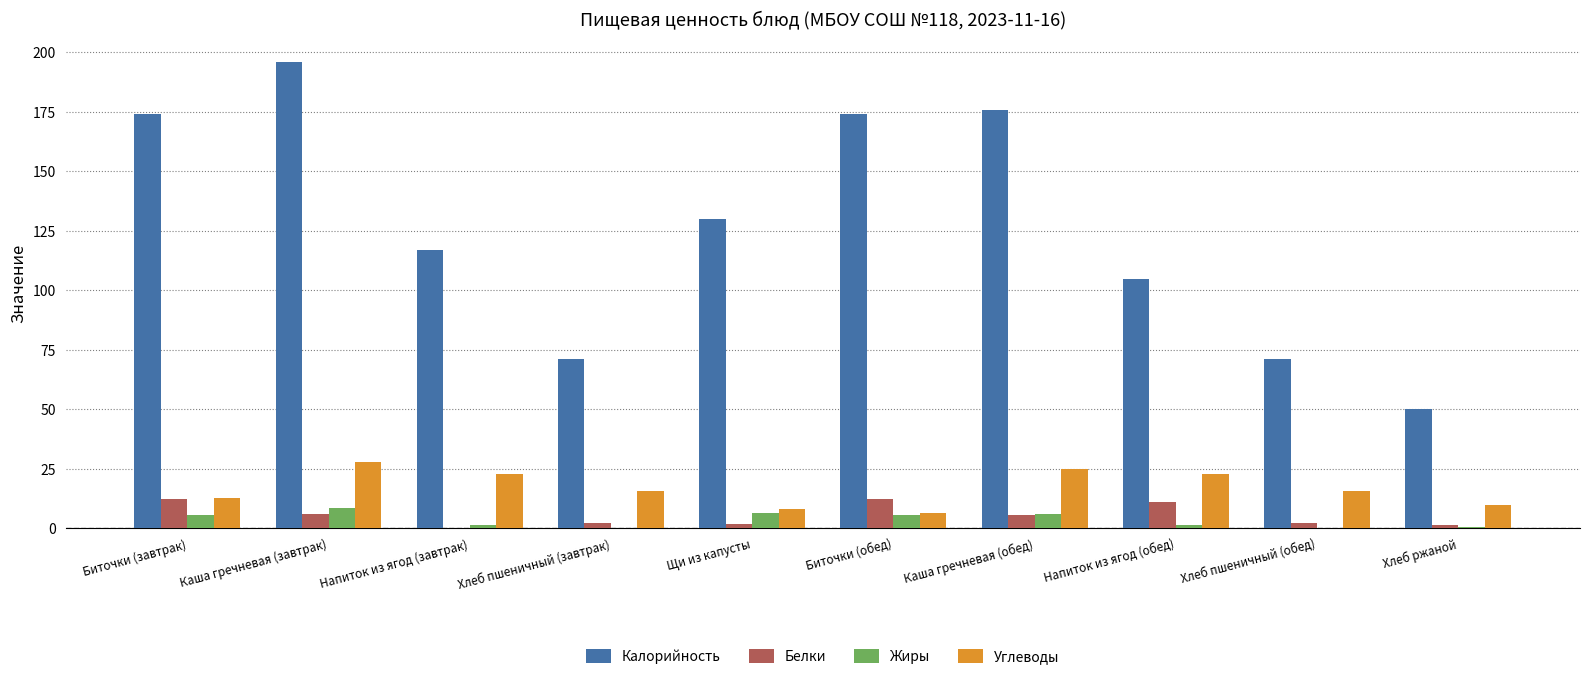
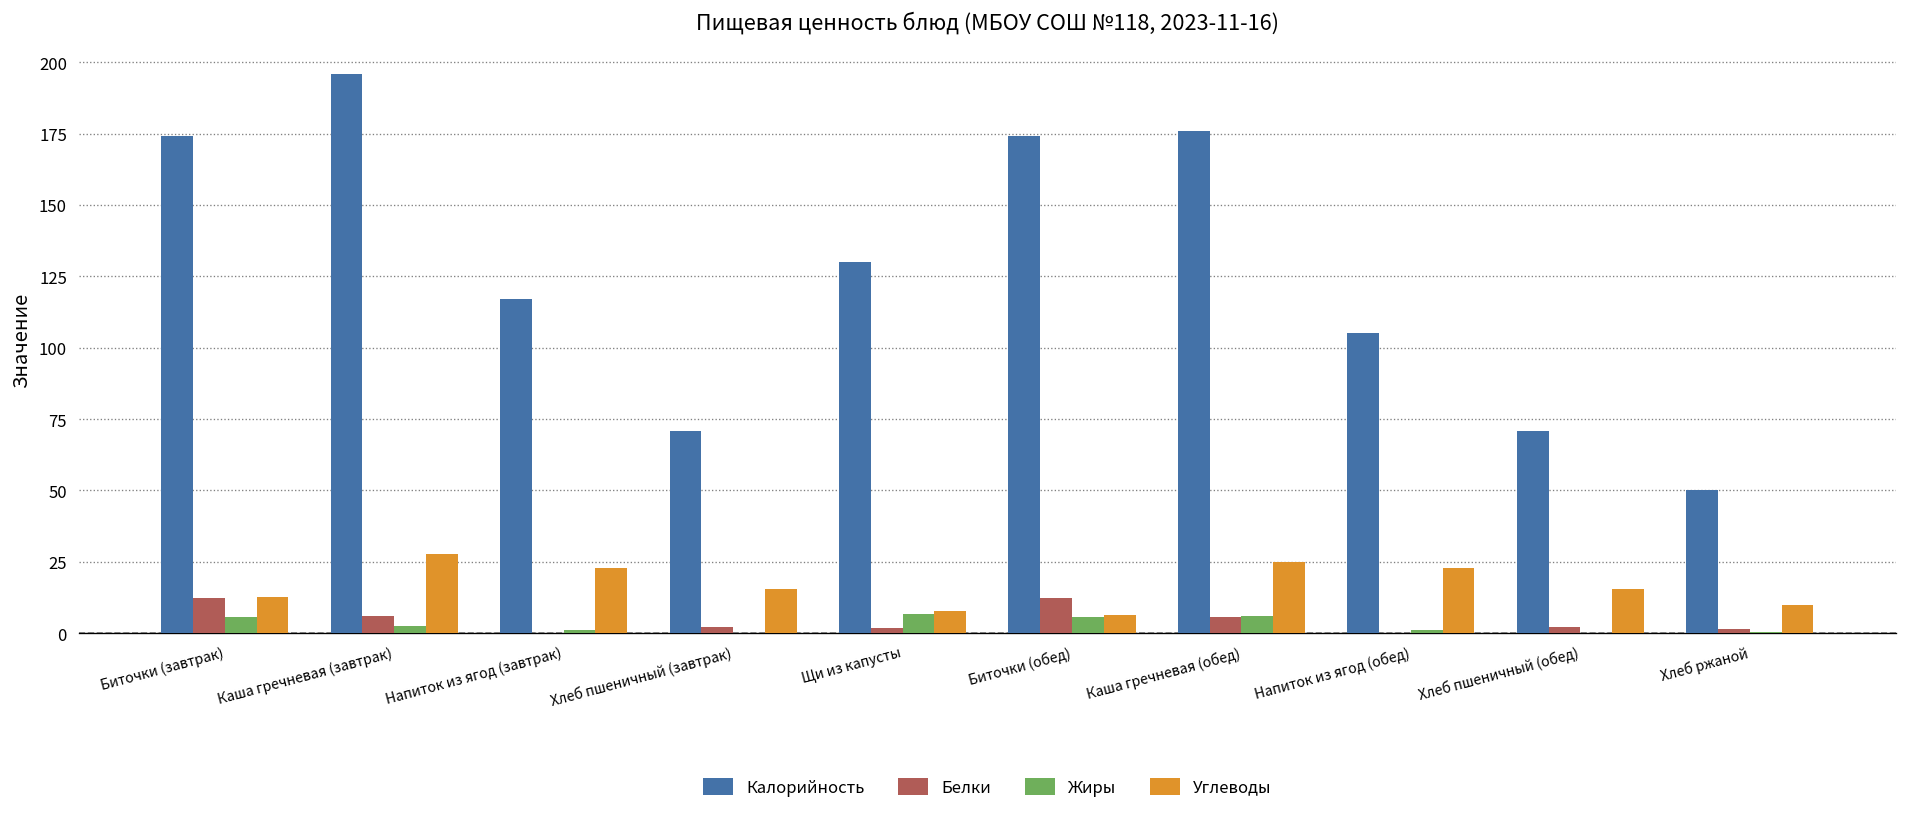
Жиры, Каша гречневая (завтрак): 9 -> 3
Белки, Напиток из ягод (обед): 11 -> 0
